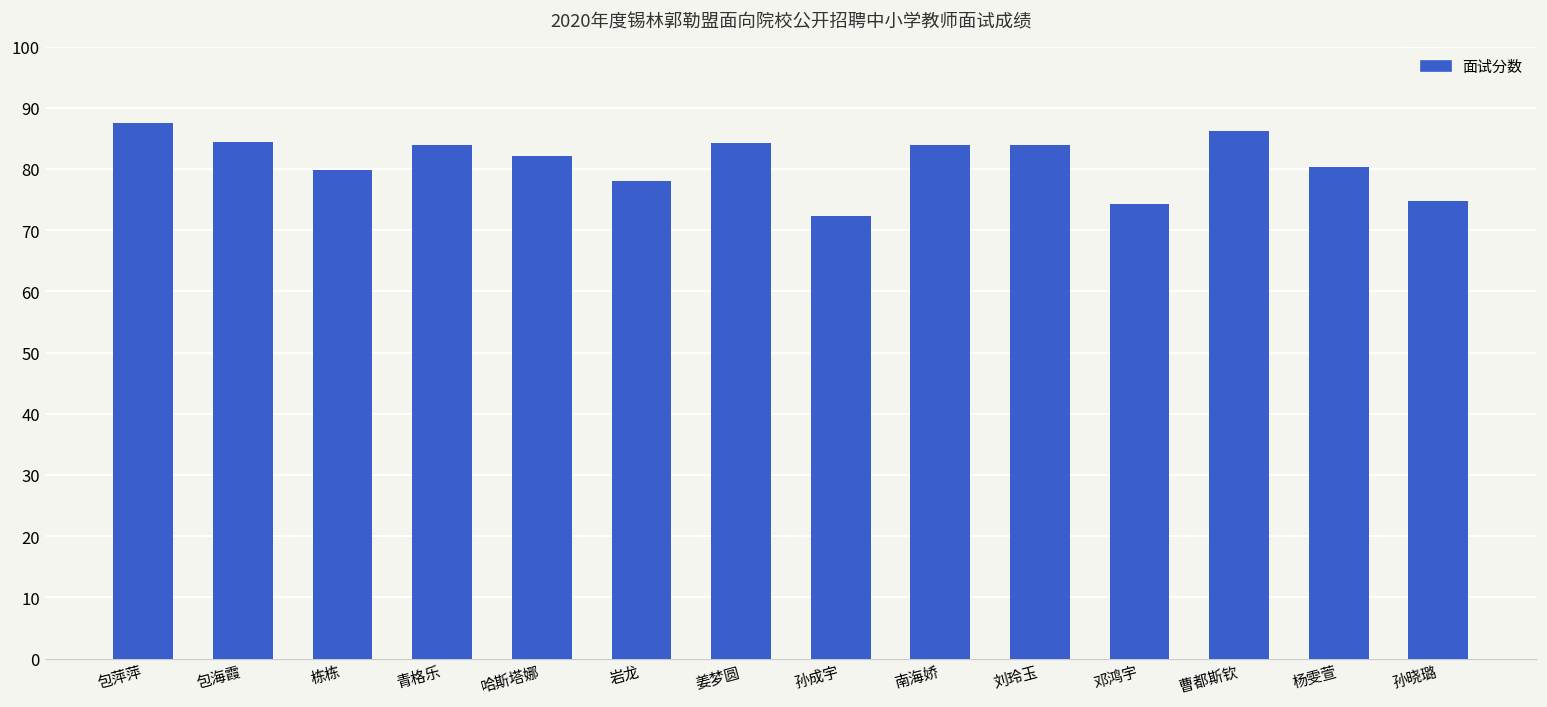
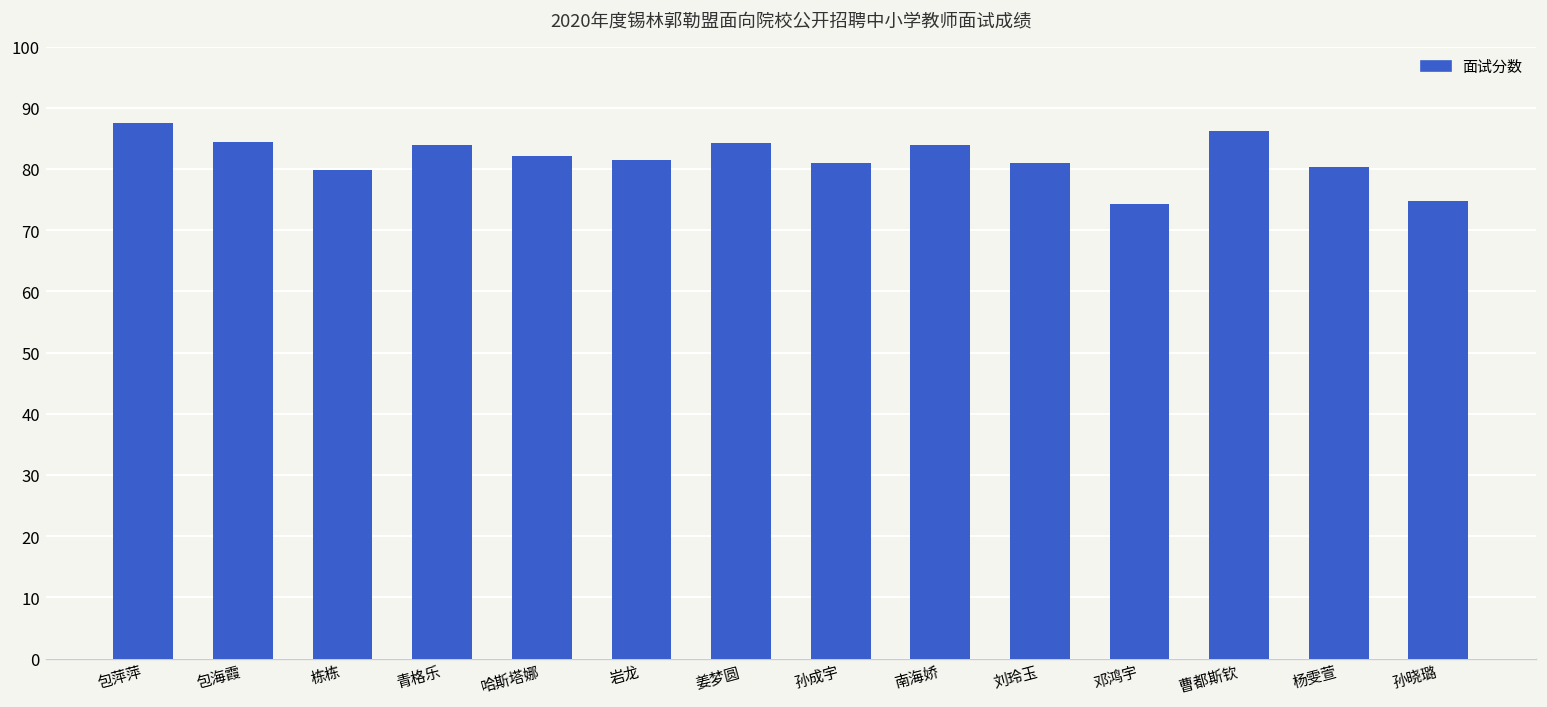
岩龙: 78 -> 82
孙成宇: 72 -> 81
刘玲玉: 84 -> 81
